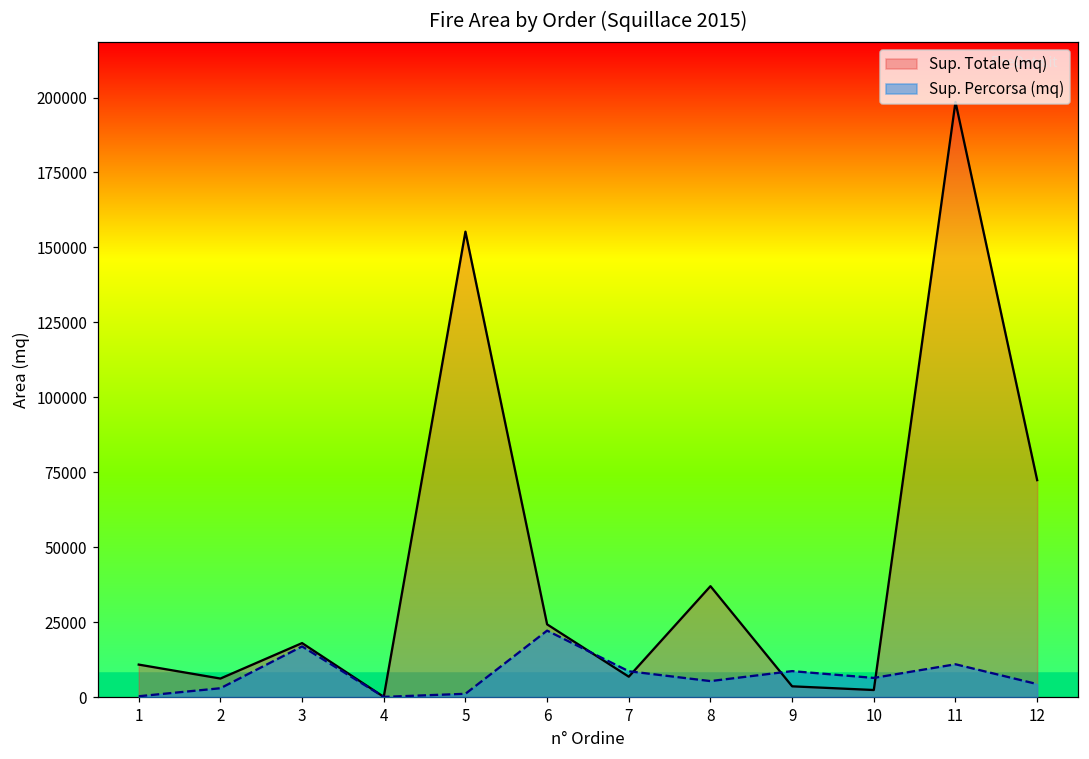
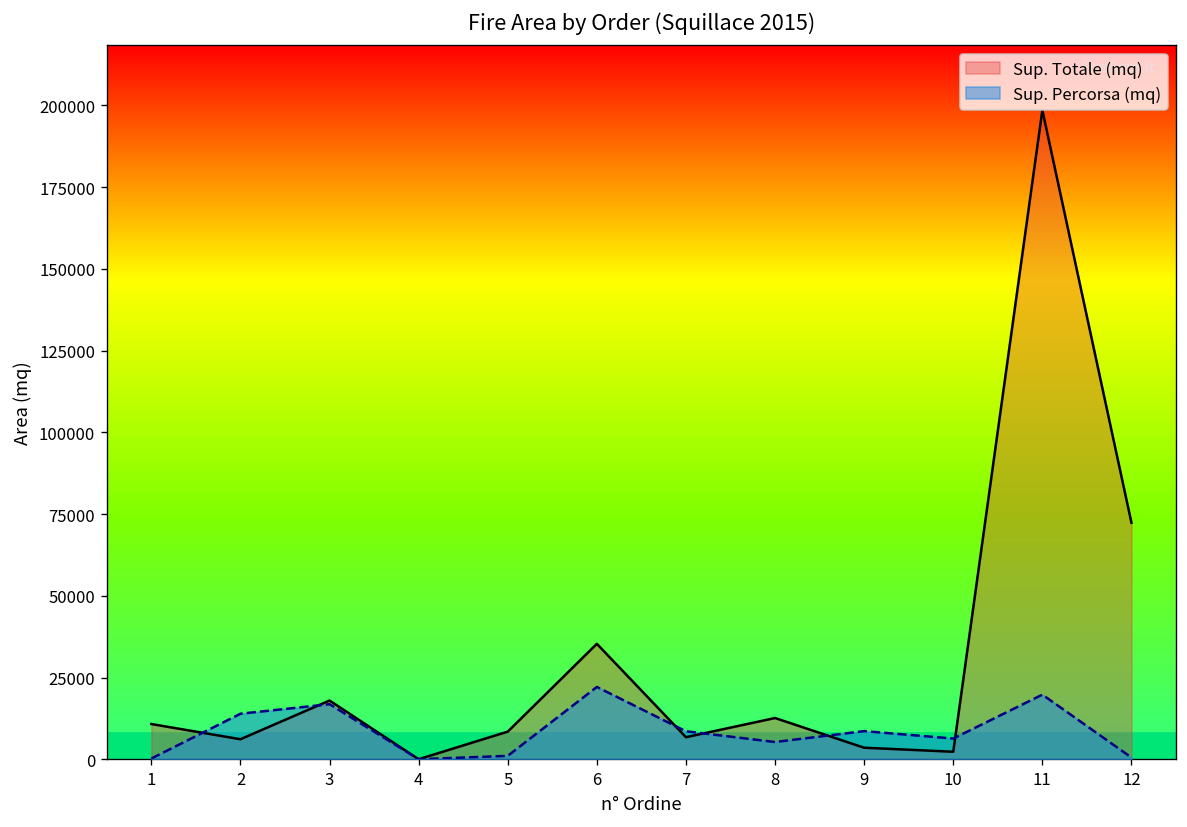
Sup. Percorsa (mq), 2: 3000 -> 14000
Sup. Totale (mq), 5: 155000 -> 9000
Sup. Totale (mq), 6: 24000 -> 35000
Sup. Totale (mq), 8: 37000 -> 13000
Sup. Percorsa (mq), 11: 11000 -> 20000
Sup. Percorsa (mq), 12: 4000 -> 1000
